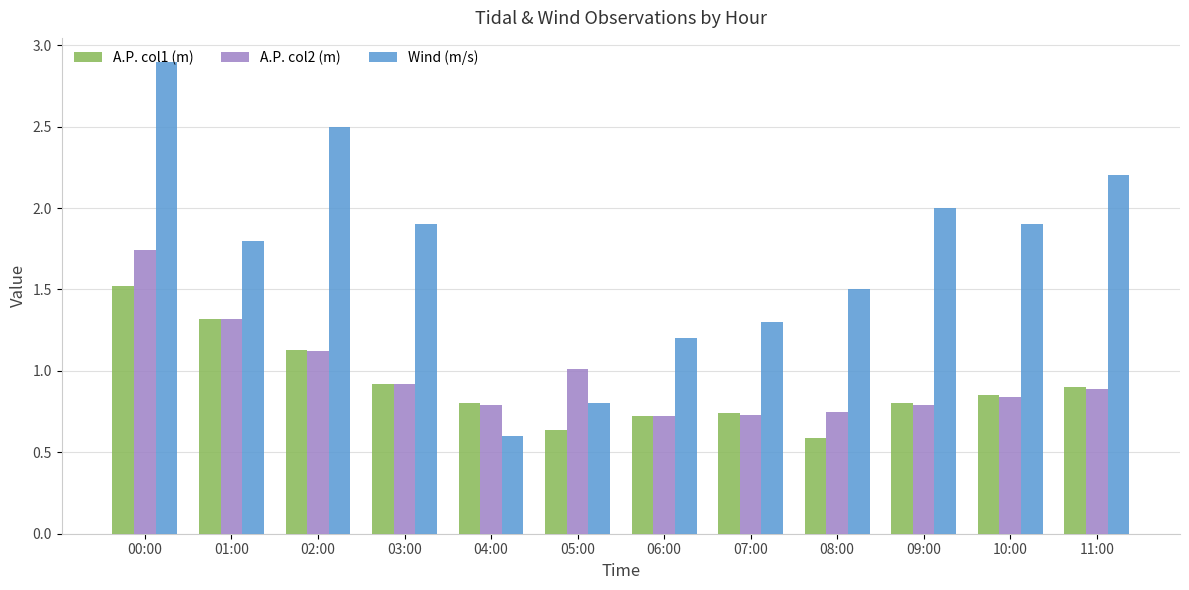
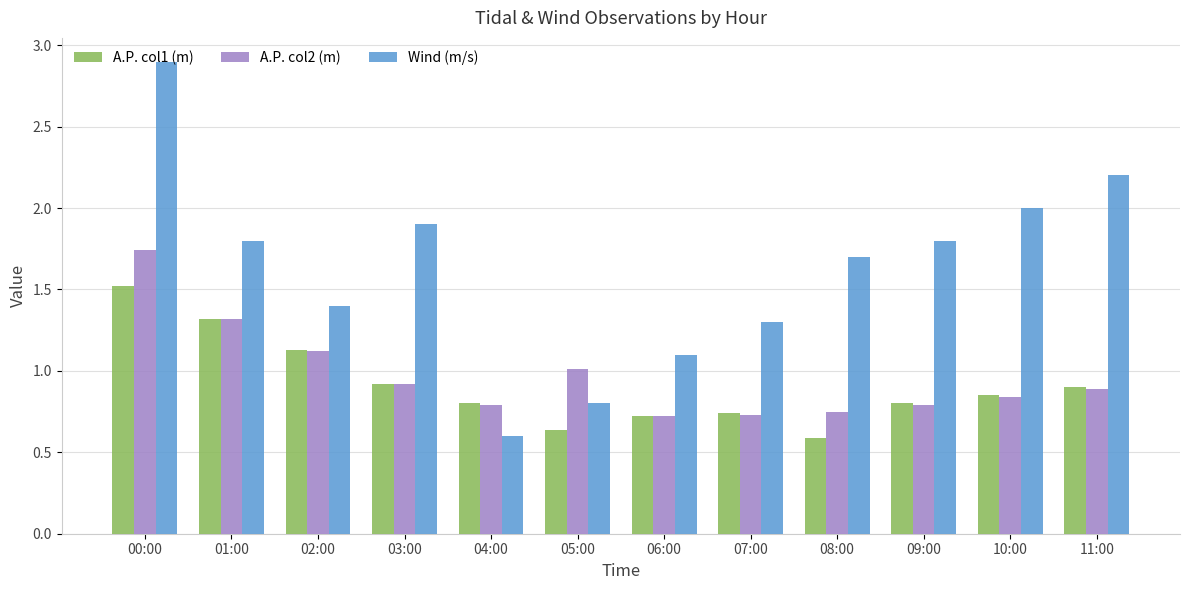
Wind (m/s), 02:00: 2.5 -> 1.4
Wind (m/s), 06:00: 1.2 -> 1.1
Wind (m/s), 08:00: 1.5 -> 1.7
Wind (m/s), 09:00: 2.0 -> 1.8
Wind (m/s), 10:00: 1.9 -> 2.0
